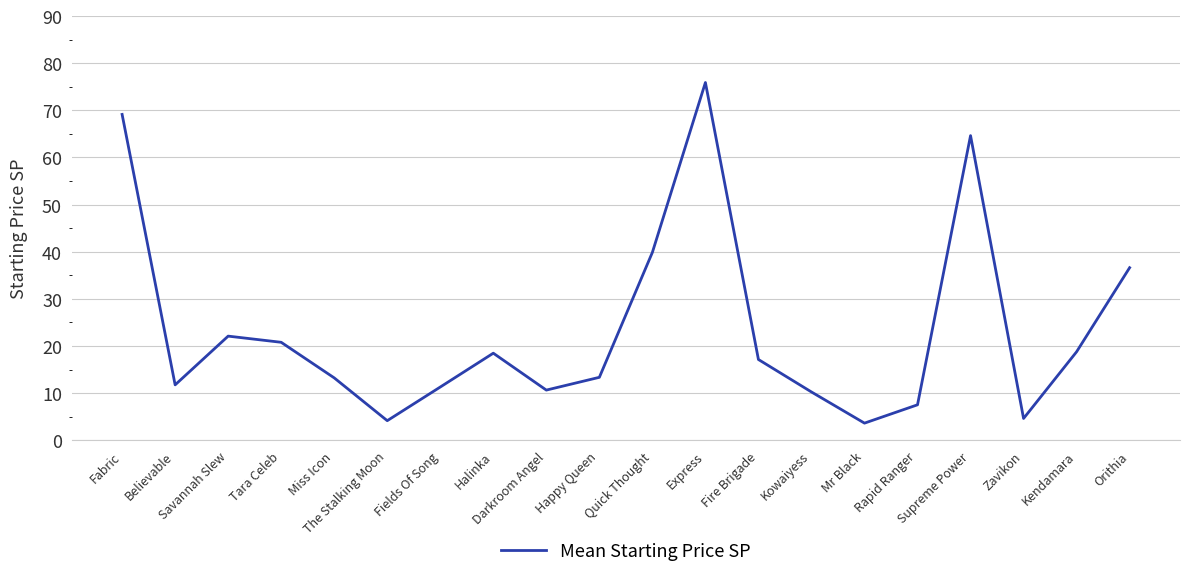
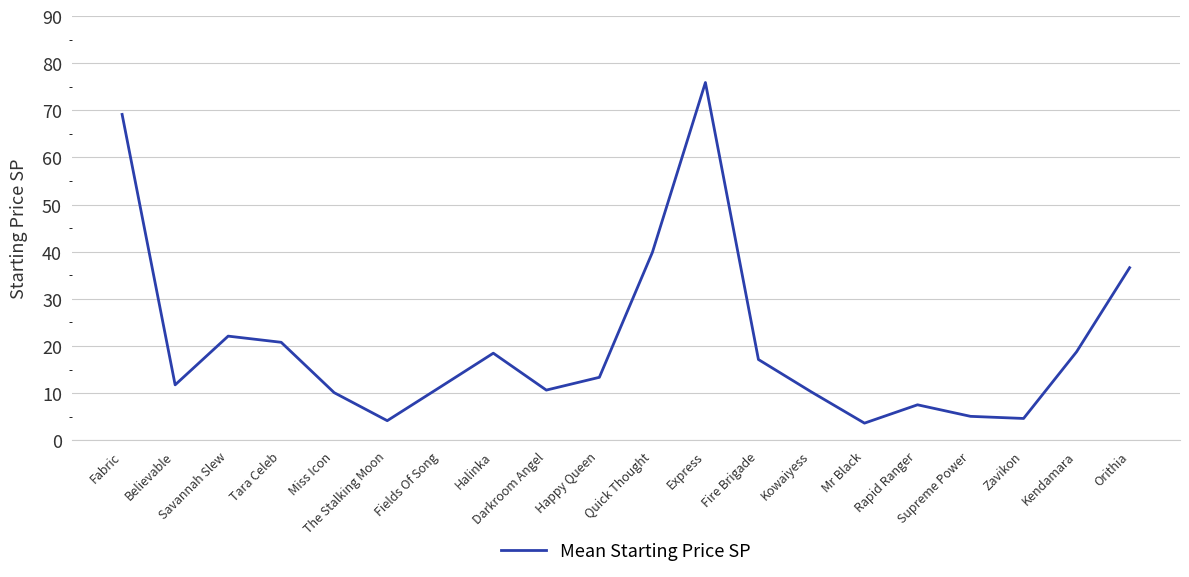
Miss Icon: 13 -> 10
Supreme Power: 65 -> 5
